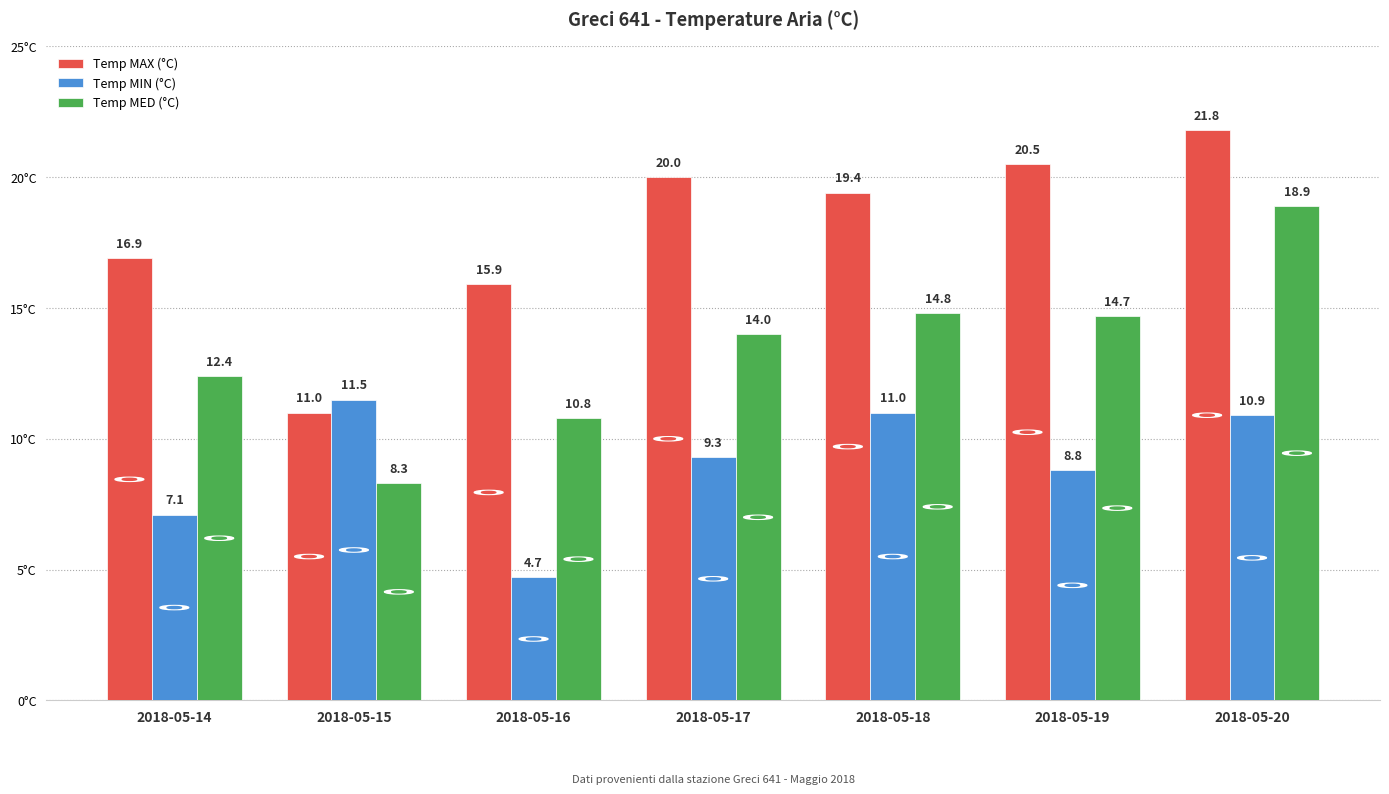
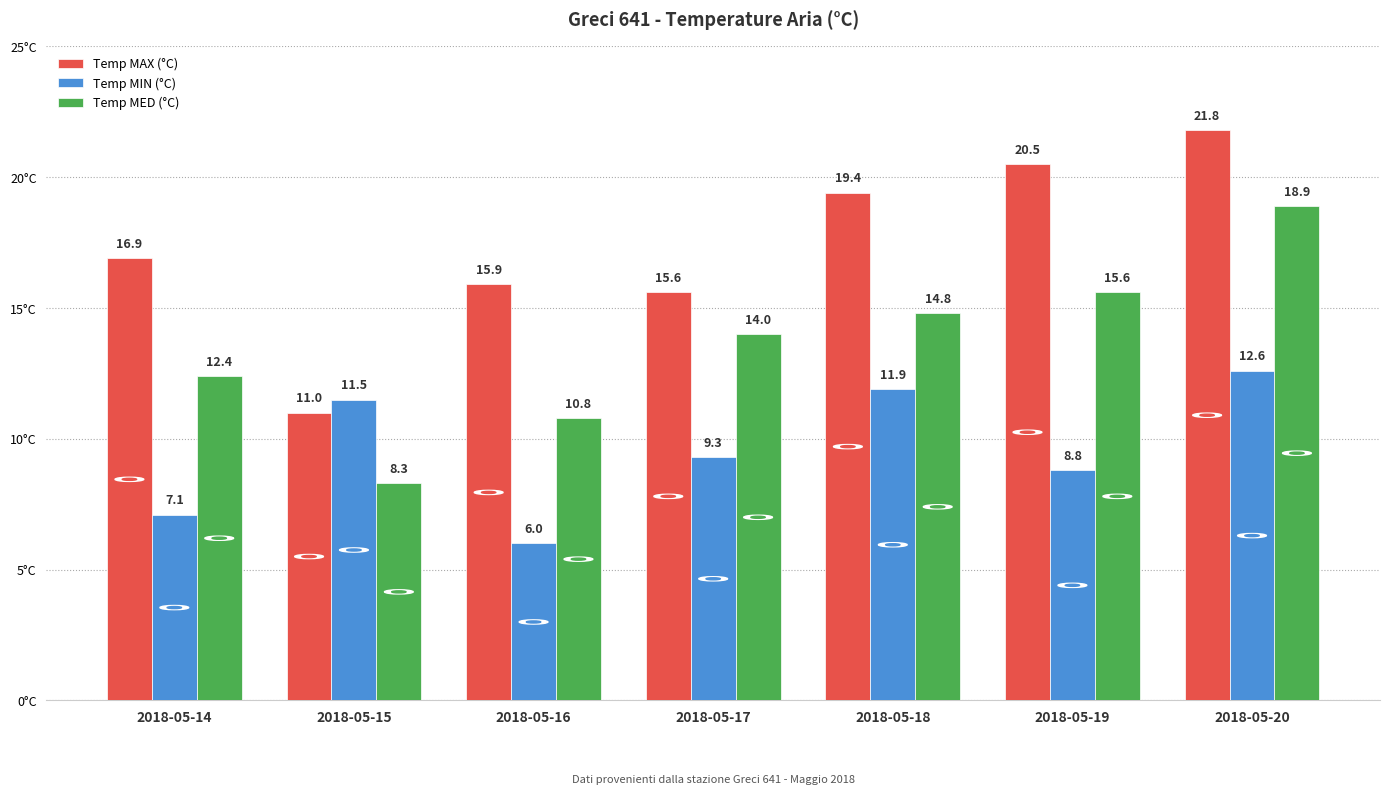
Temp MIN (°C), 2018-05-16: 4.7 -> 6.0
Temp MAX (°C), 2018-05-17: 20.0 -> 15.6
Temp MIN (°C), 2018-05-18: 11.0 -> 11.9
Temp MED (°C), 2018-05-19: 14.7 -> 15.6
Temp MIN (°C), 2018-05-20: 10.9 -> 12.6
